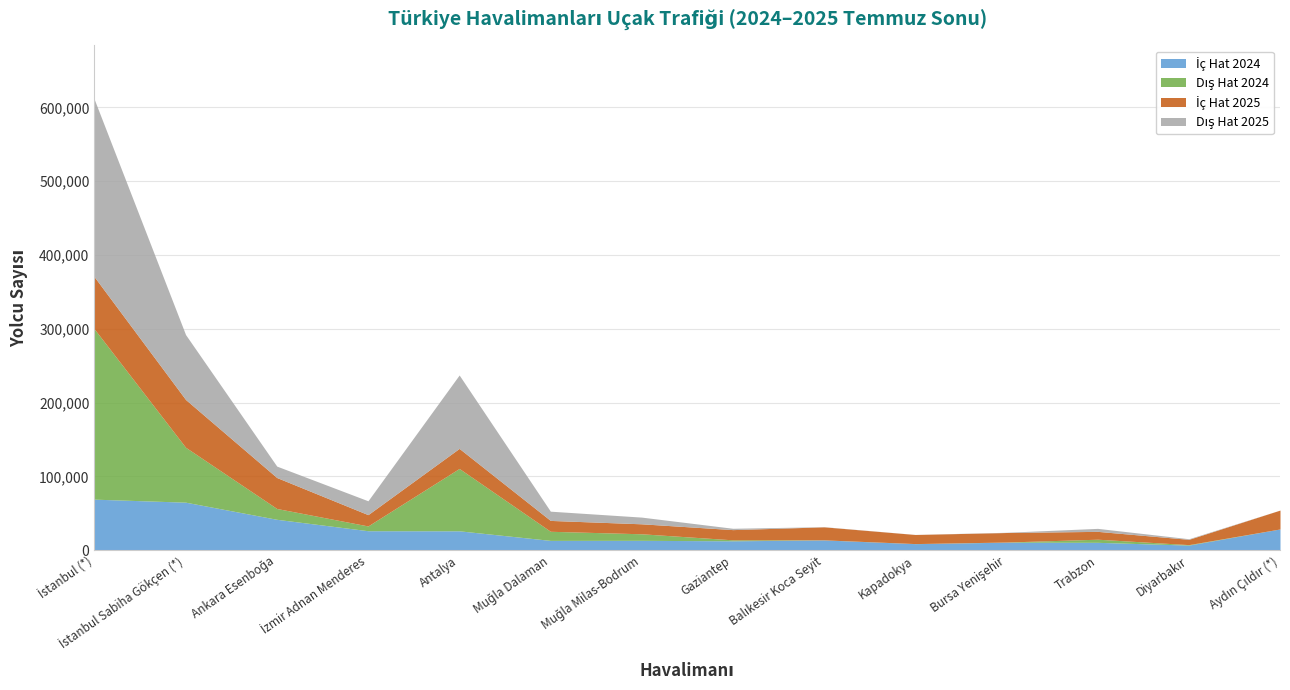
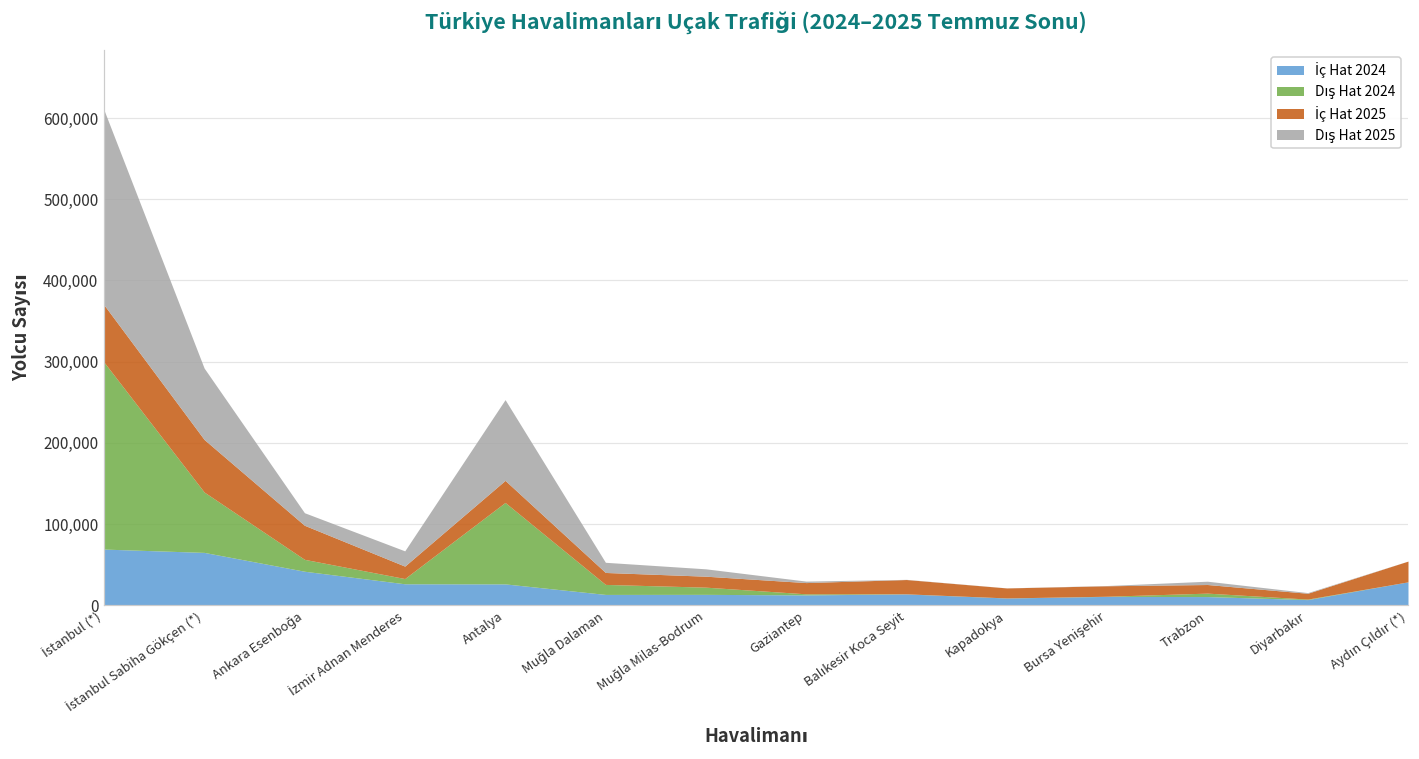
Dış Hat 2024, Antalya: 80,000 -> 100,000
